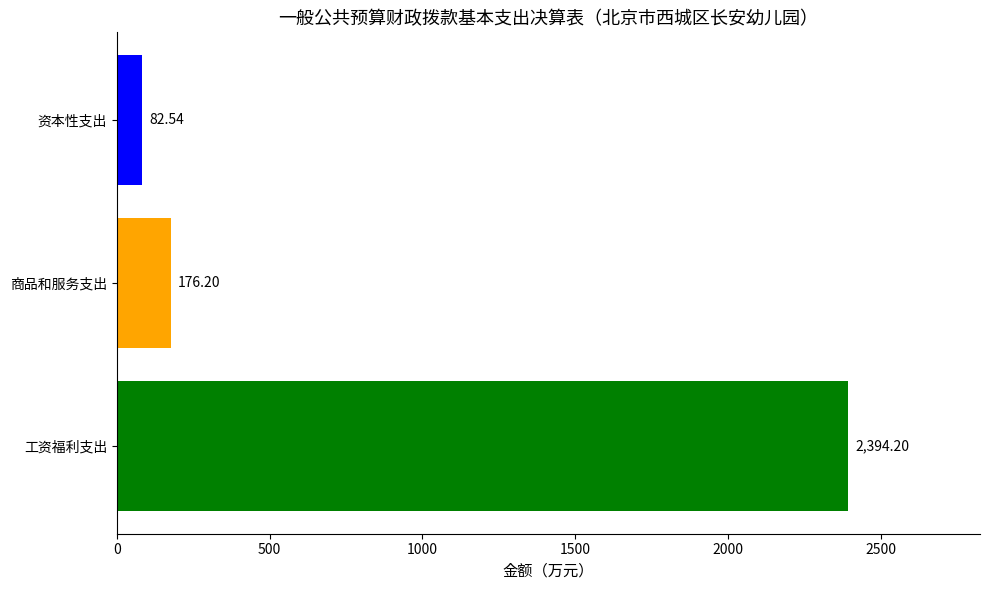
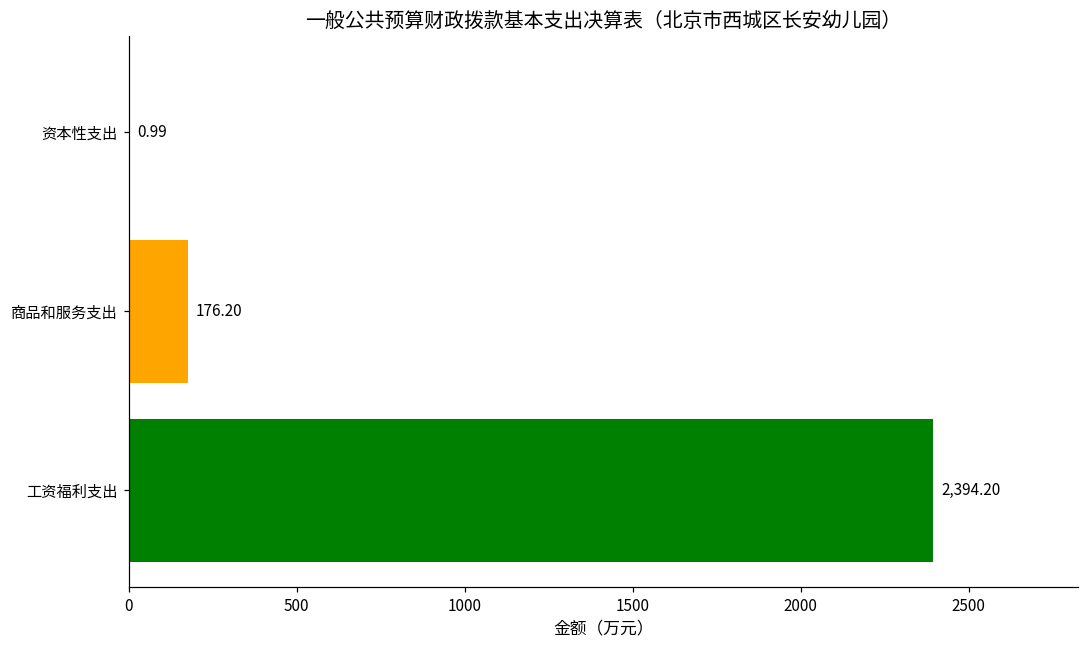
资本性支出: 82.54 -> 0.99
